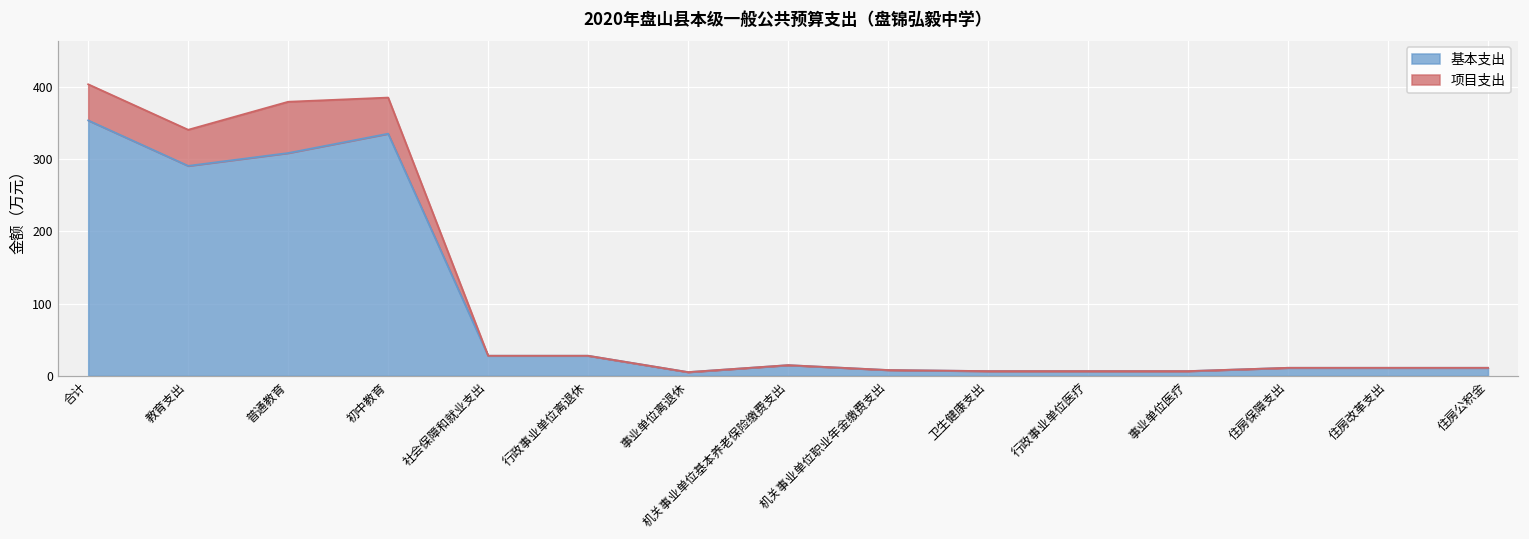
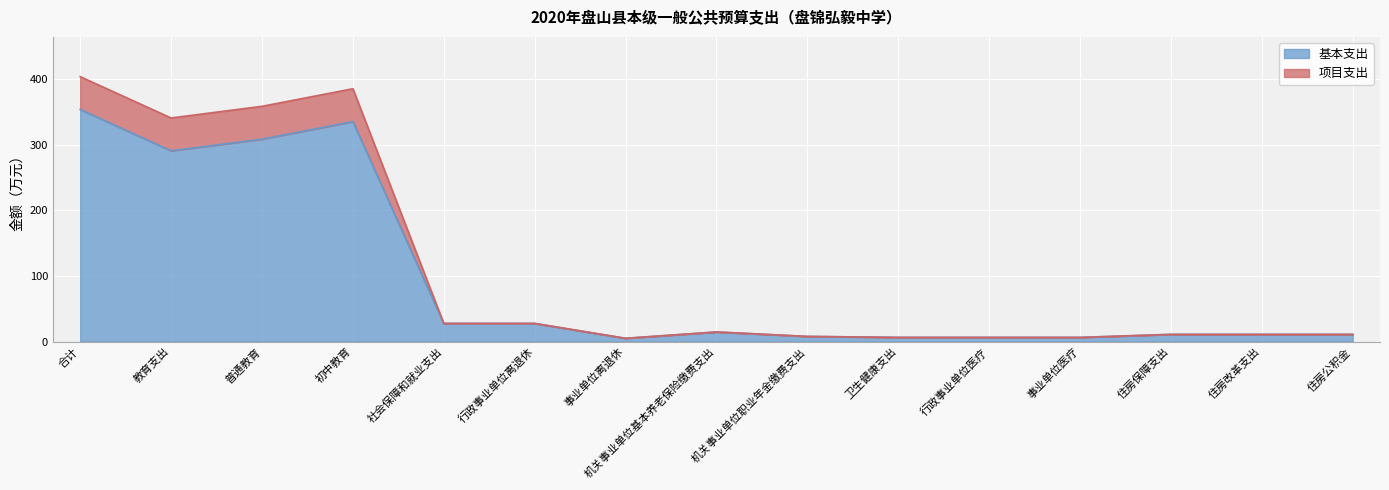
项目支出, 普通教育: 70 -> 50
